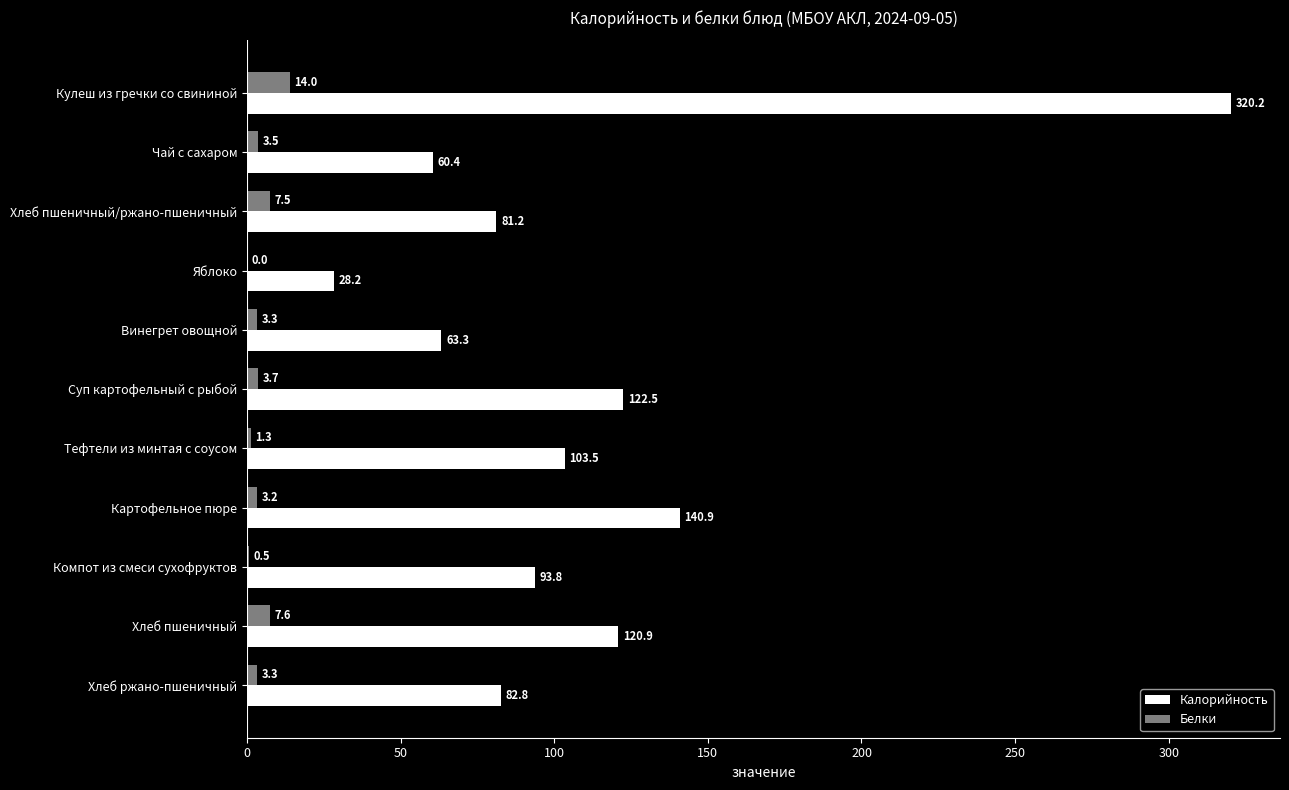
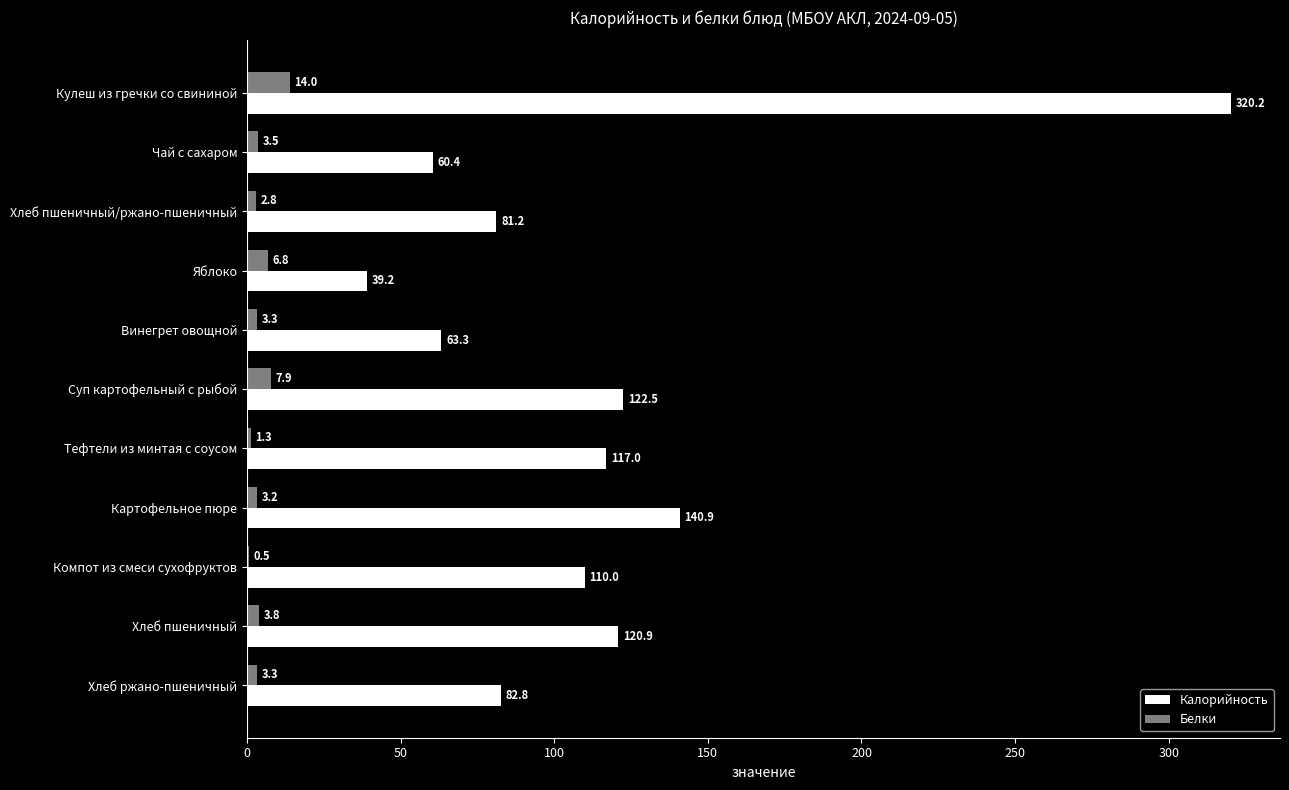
Белки, Хлеб пшеничный/ржано-пшеничный: 7.5 -> 2.8
Белки, Яблоко: 0.0 -> 6.8
Калорийность, Яблоко: 28.2 -> 39.2
Белки, Суп картофельный с рыбой: 3.7 -> 7.9
Калорийность, Тефтели из минтая с соусом: 103.5 -> 117.0
Калорийность, Компот из смеси сухофруктов: 93.8 -> 110.0
Белки, Хлеб пшеничный: 7.6 -> 3.8
